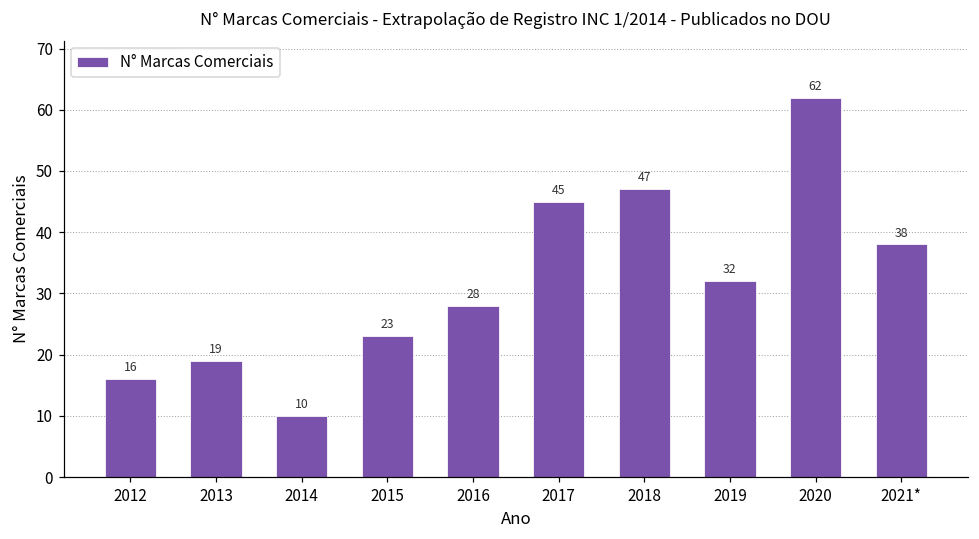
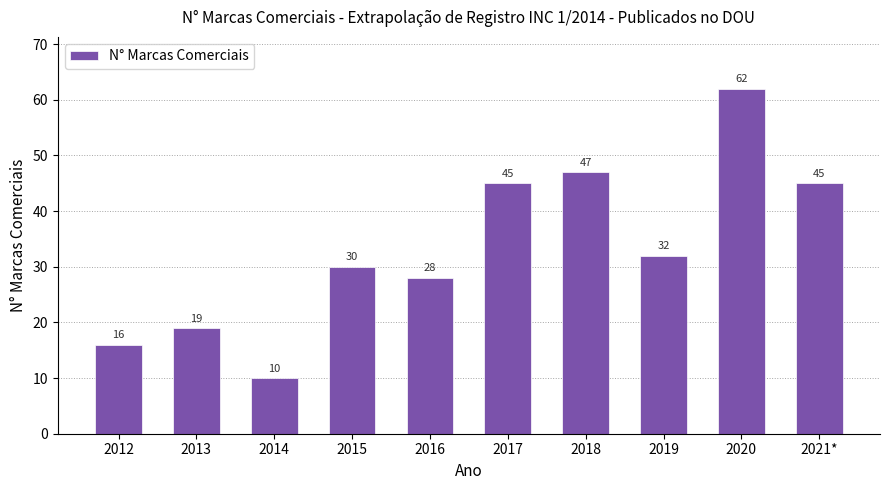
2015: 23 -> 30
2021*: 38 -> 45
